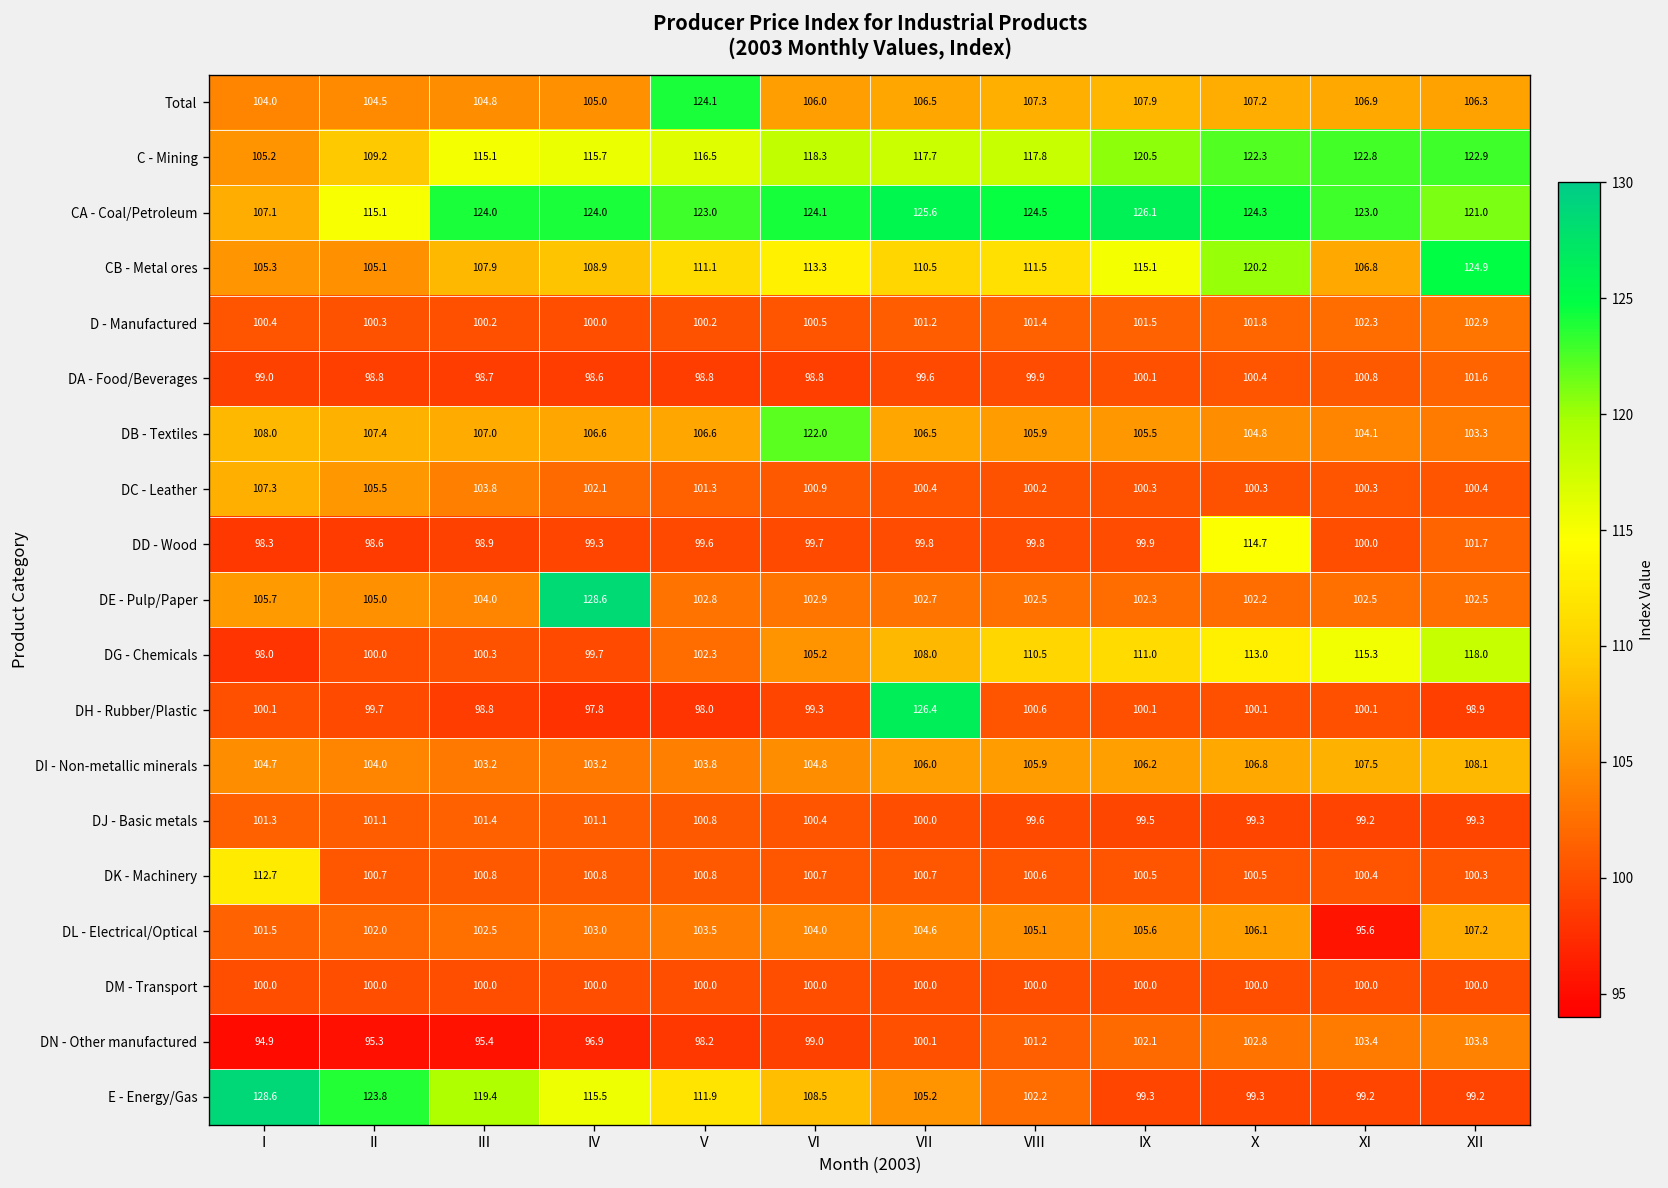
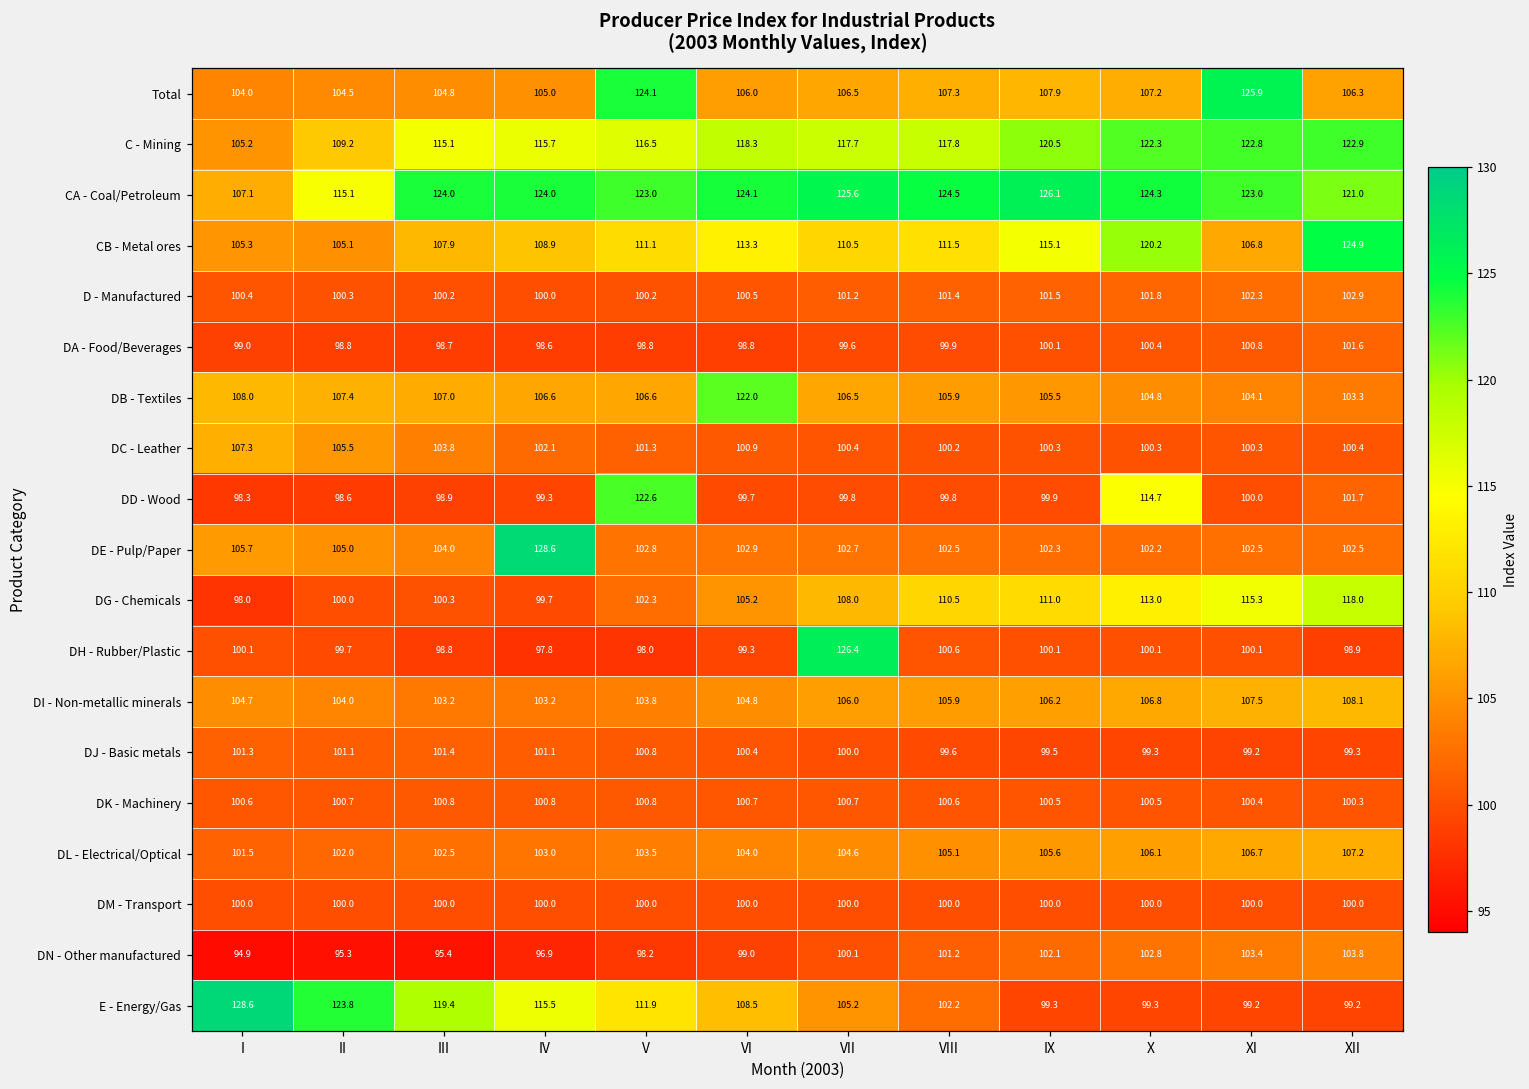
Total, XI: 106.9 -> 125.9
DD - Wood, V: 99.6 -> 122.6
DK - Machinery, I: 112.7 -> 100.6
DL - Electrical/Optical, XI: 95.6 -> 106.7
